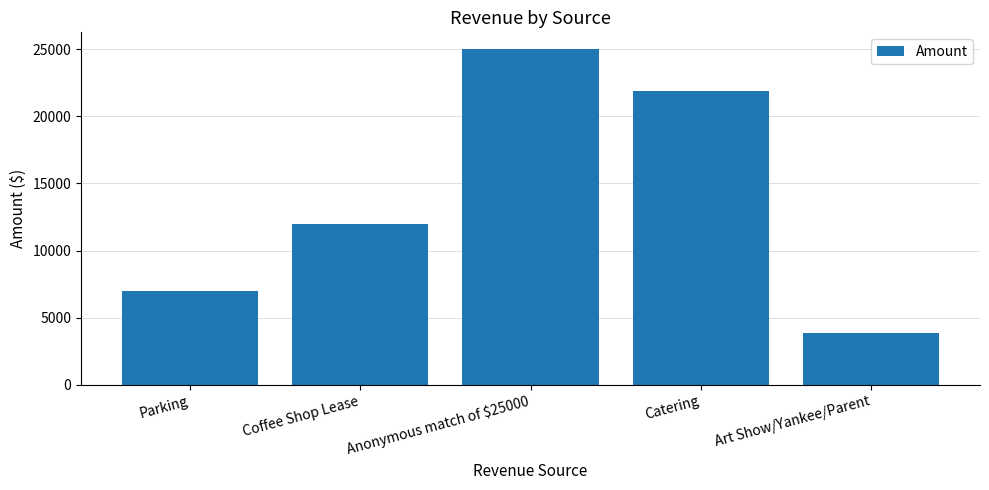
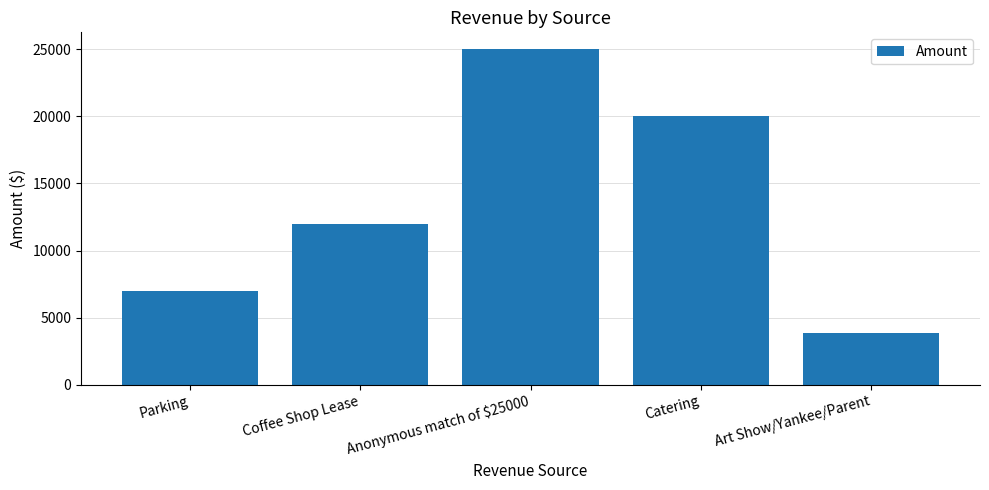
Catering: 21800 -> 20000
